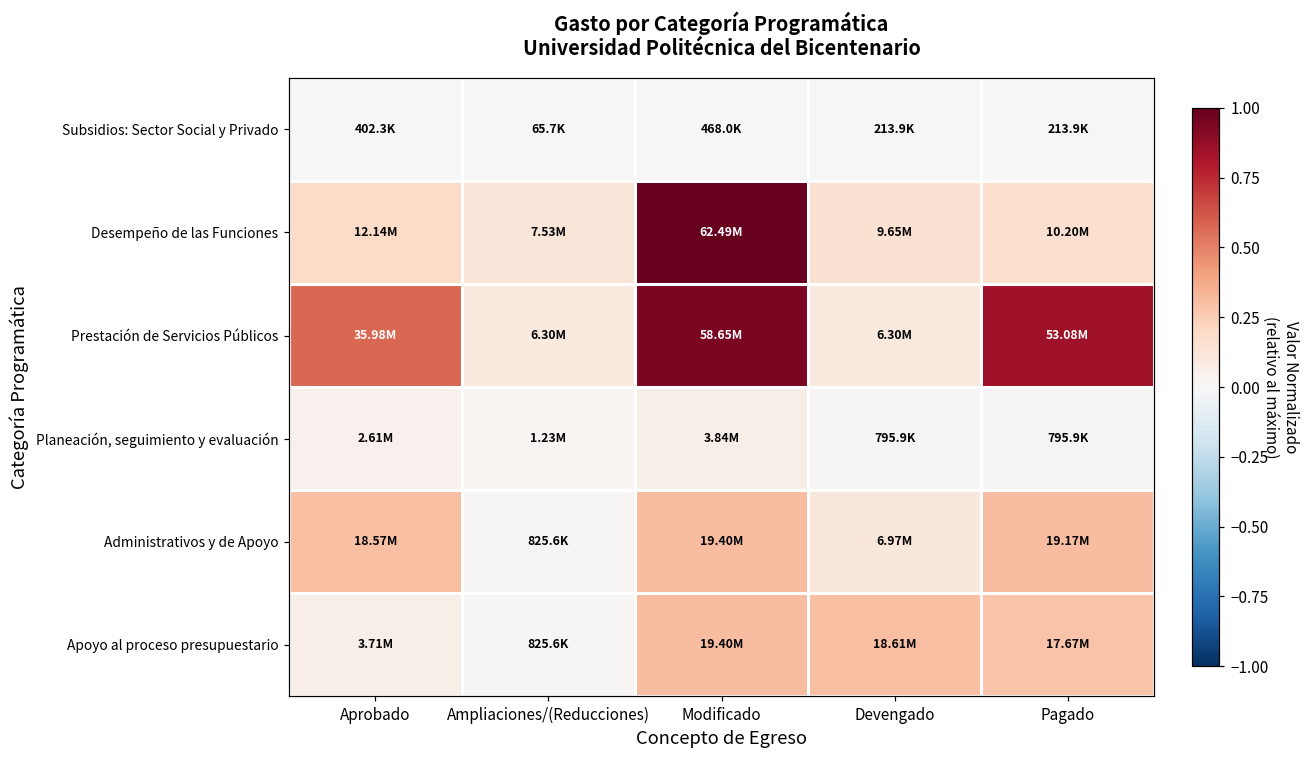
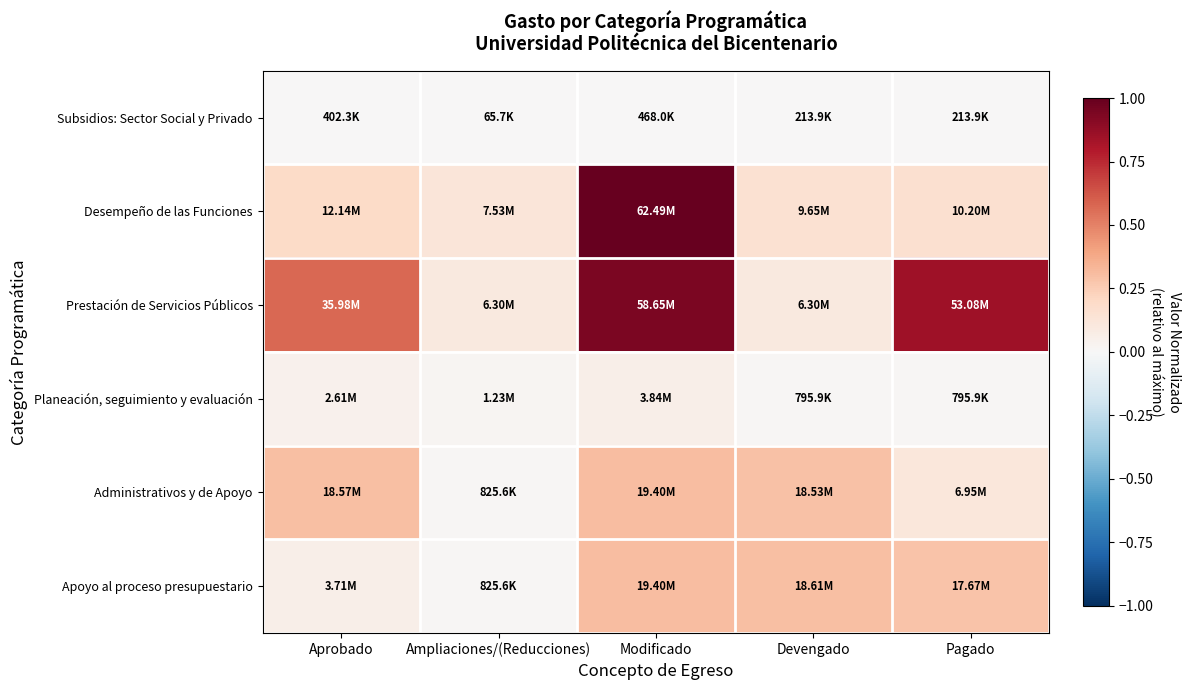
Administrativos y de Apoyo, Devengado: 6.97M -> 18.53M
Administrativos y de Apoyo, Pagado: 19.17M -> 6.95M
